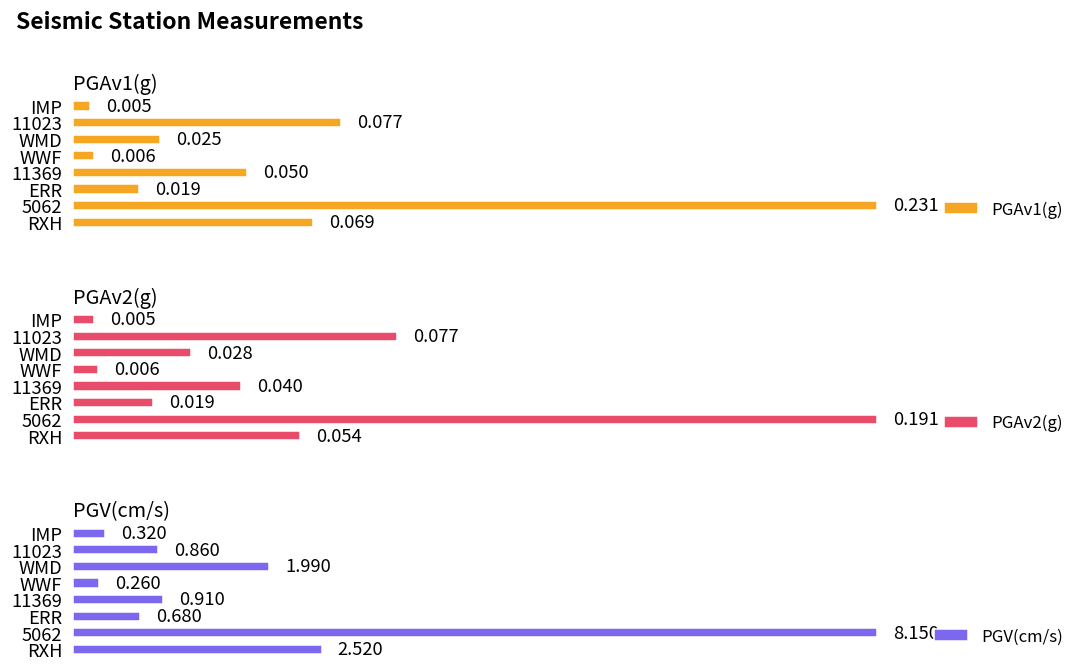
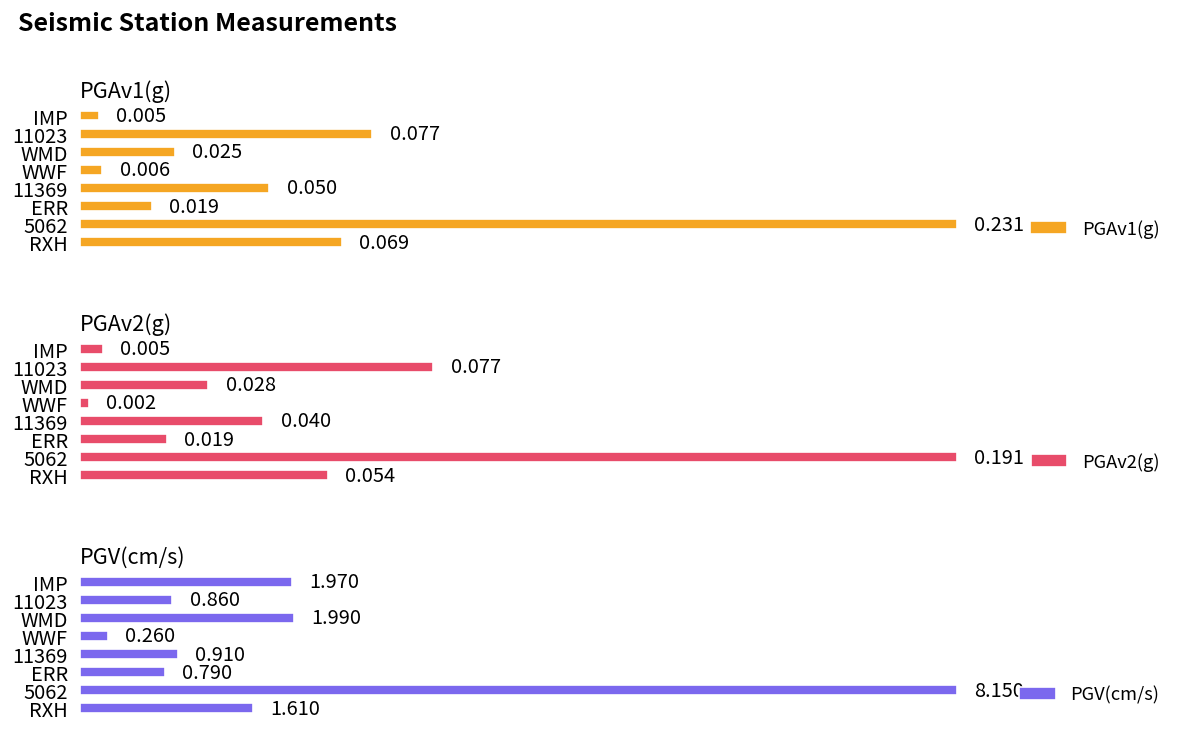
PGAv2(g), WWF: 0.006 -> 0.002
PGV(cm/s), IMP: 0.320 -> 1.970
PGV(cm/s), ERR: 0.680 -> 0.790
PGV(cm/s), RXH: 2.520 -> 1.610
